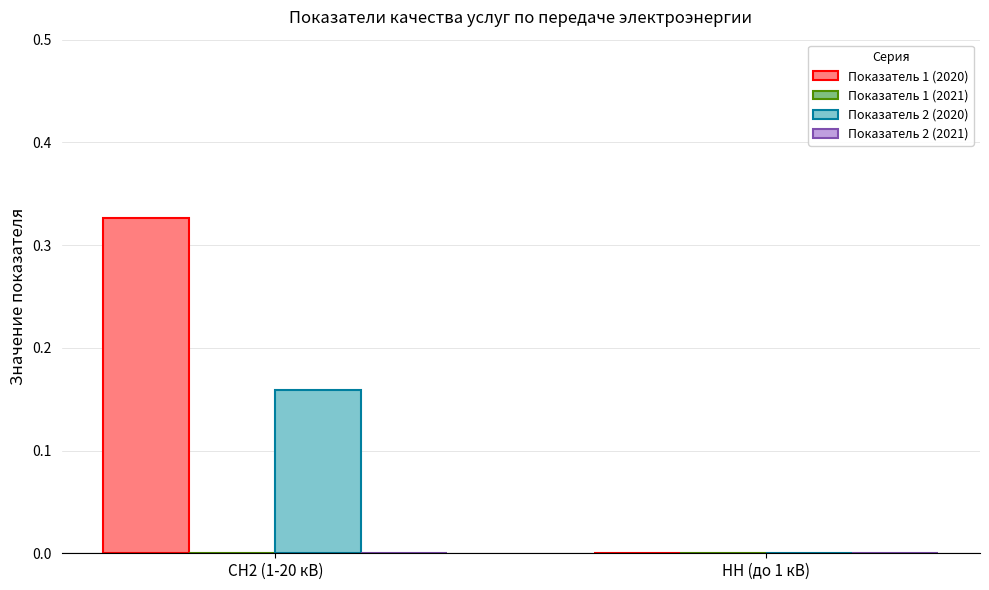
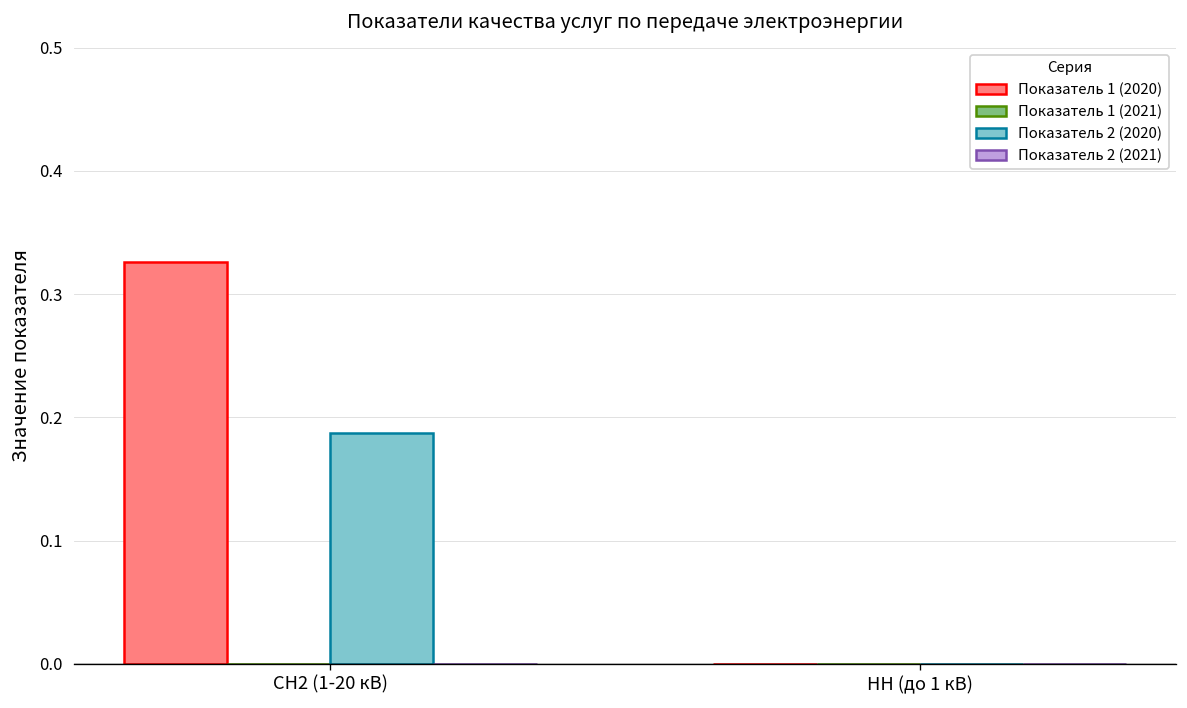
Показатель 2 (2020), СН2 (1-20 кВ): 0.159 -> 0.188
